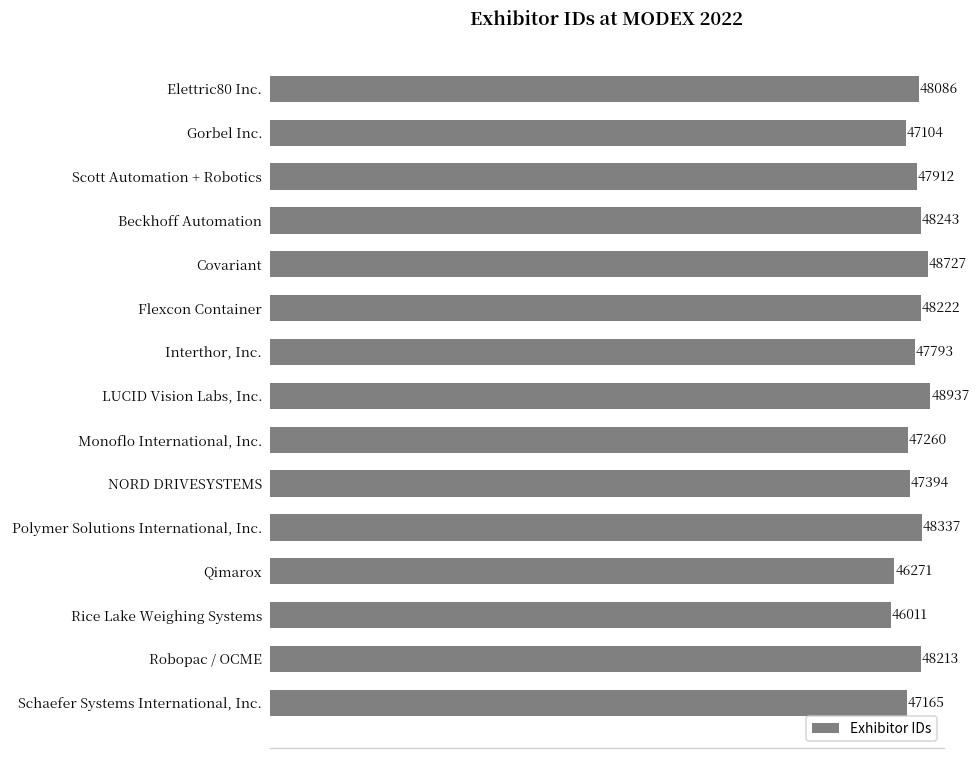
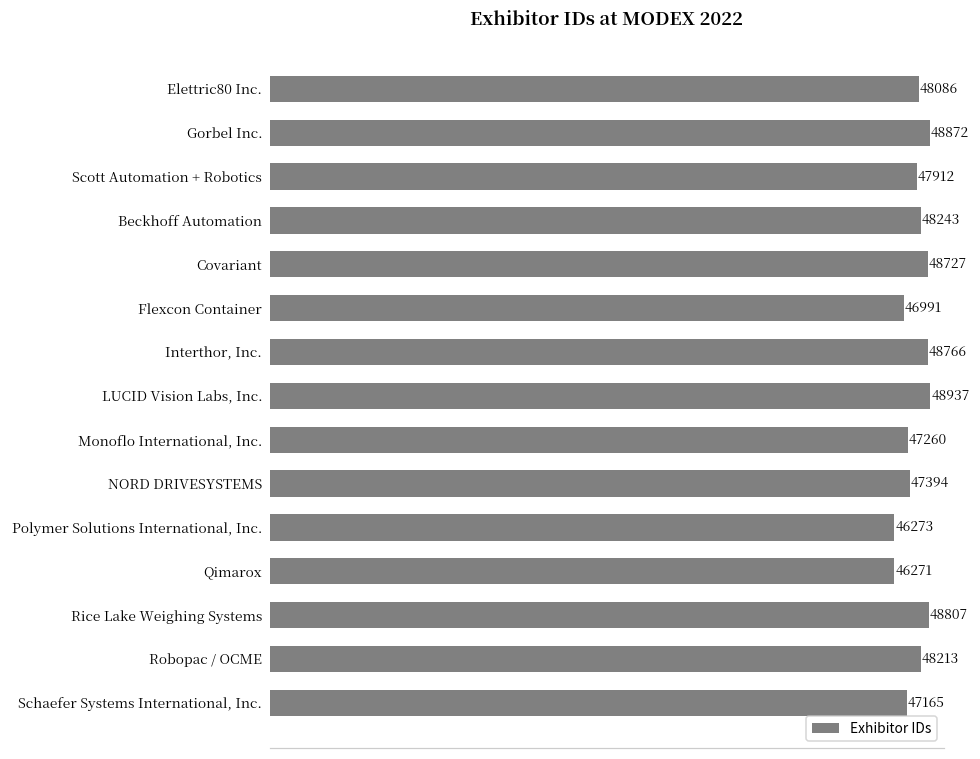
Gorbel Inc.: 47104 -> 48872
Flexcon Container: 48222 -> 46991
Interthor, Inc.: 47793 -> 48766
Polymer Solutions International, Inc.: 48337 -> 46273
Rice Lake Weighing Systems: 46011 -> 48807
